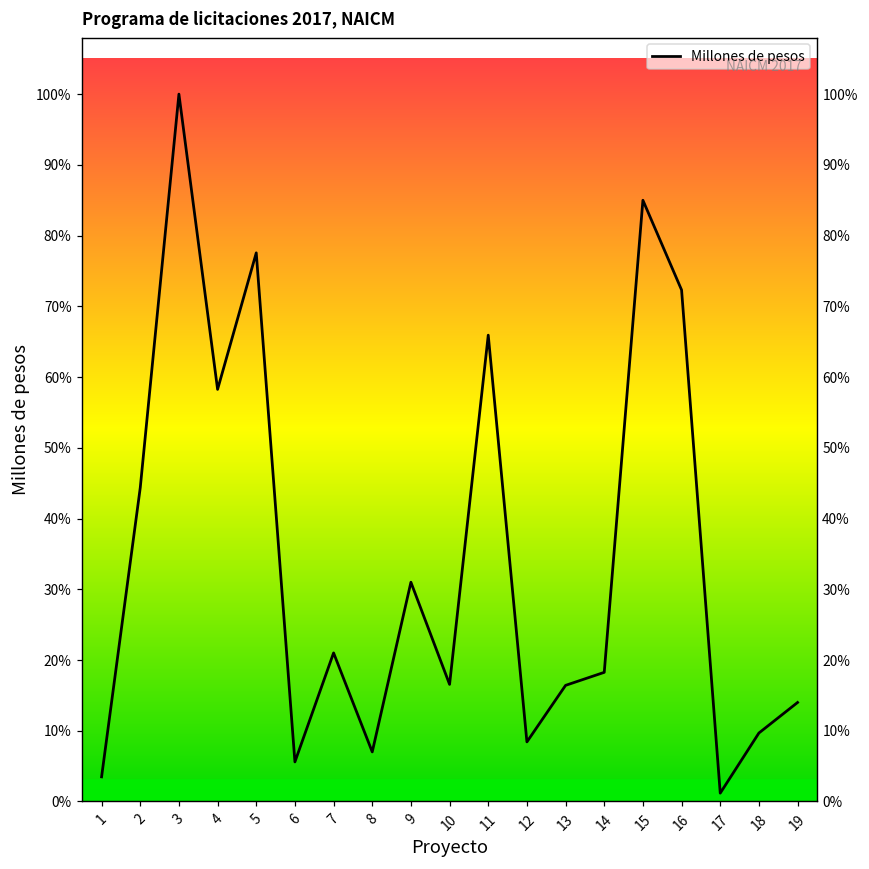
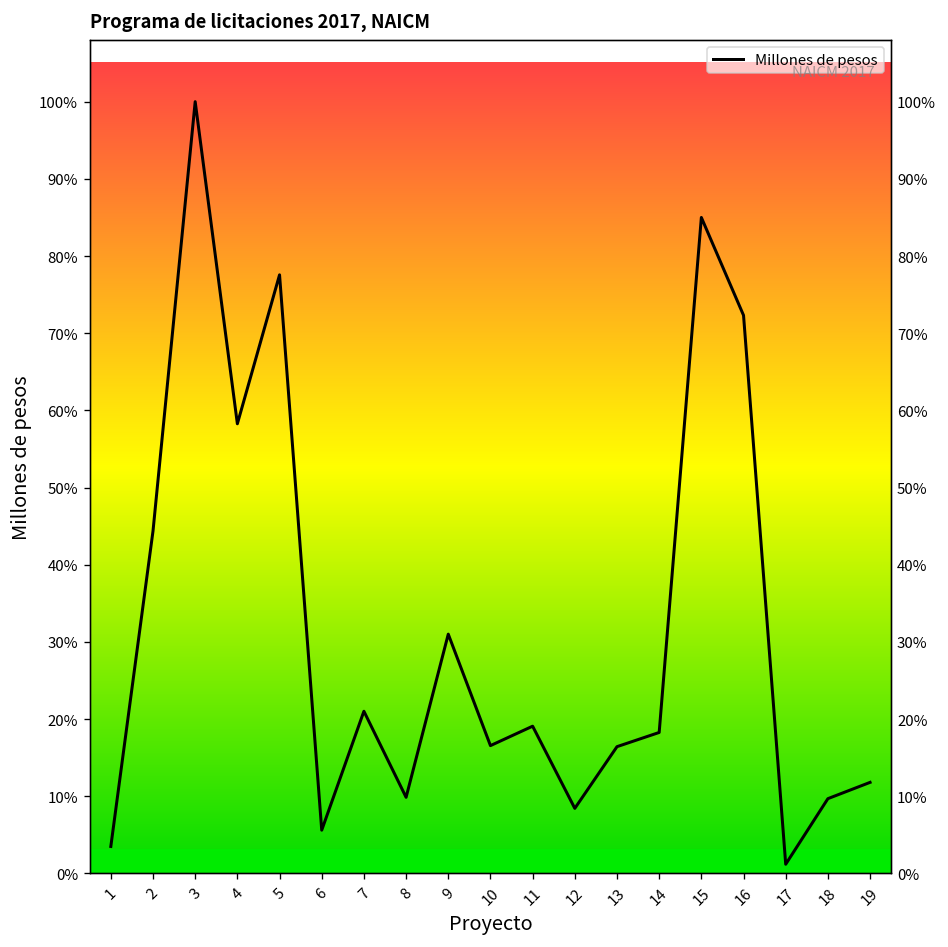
8: 7% -> 10%
11: 66% -> 19%
19: 14% -> 12%
